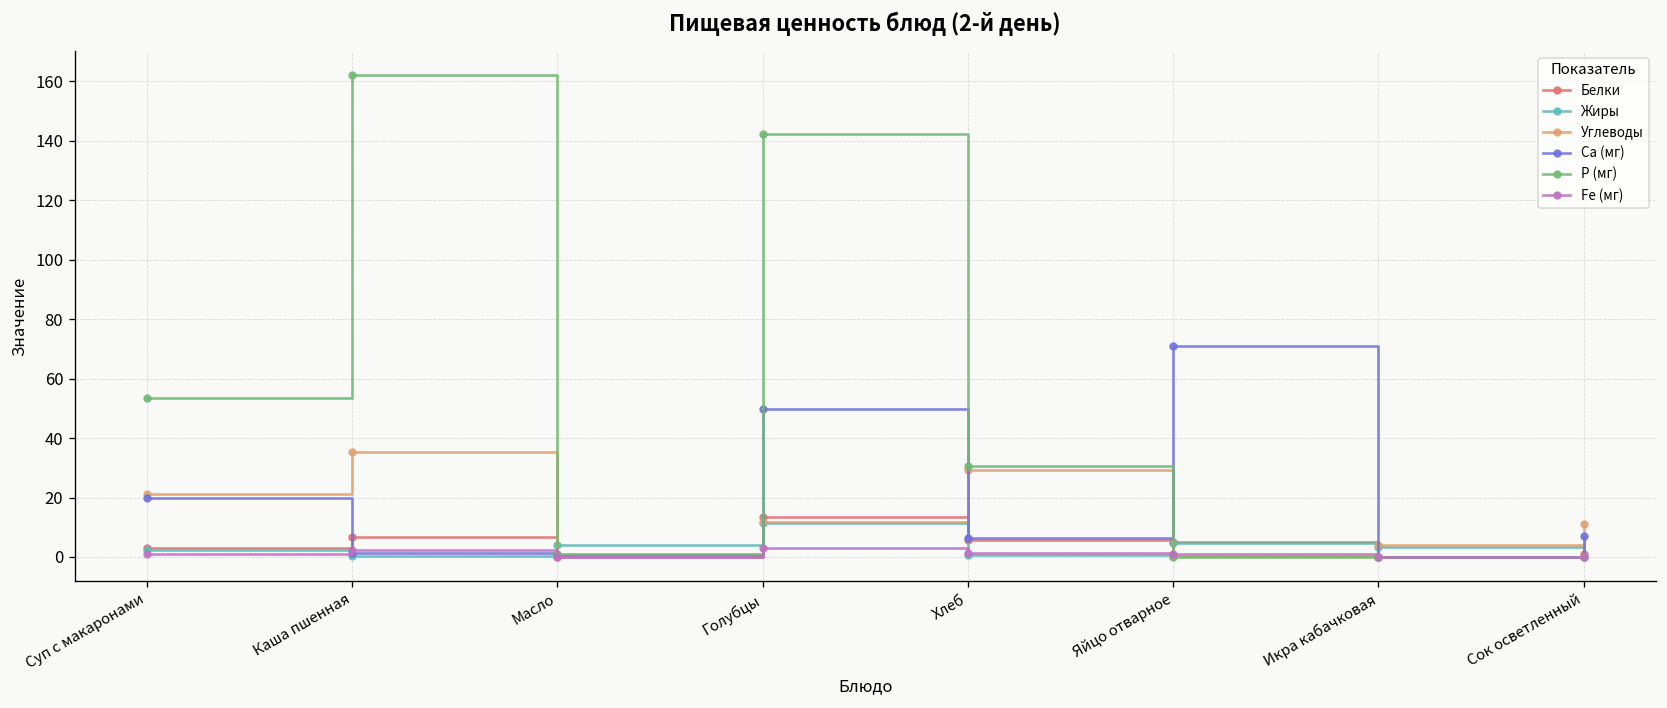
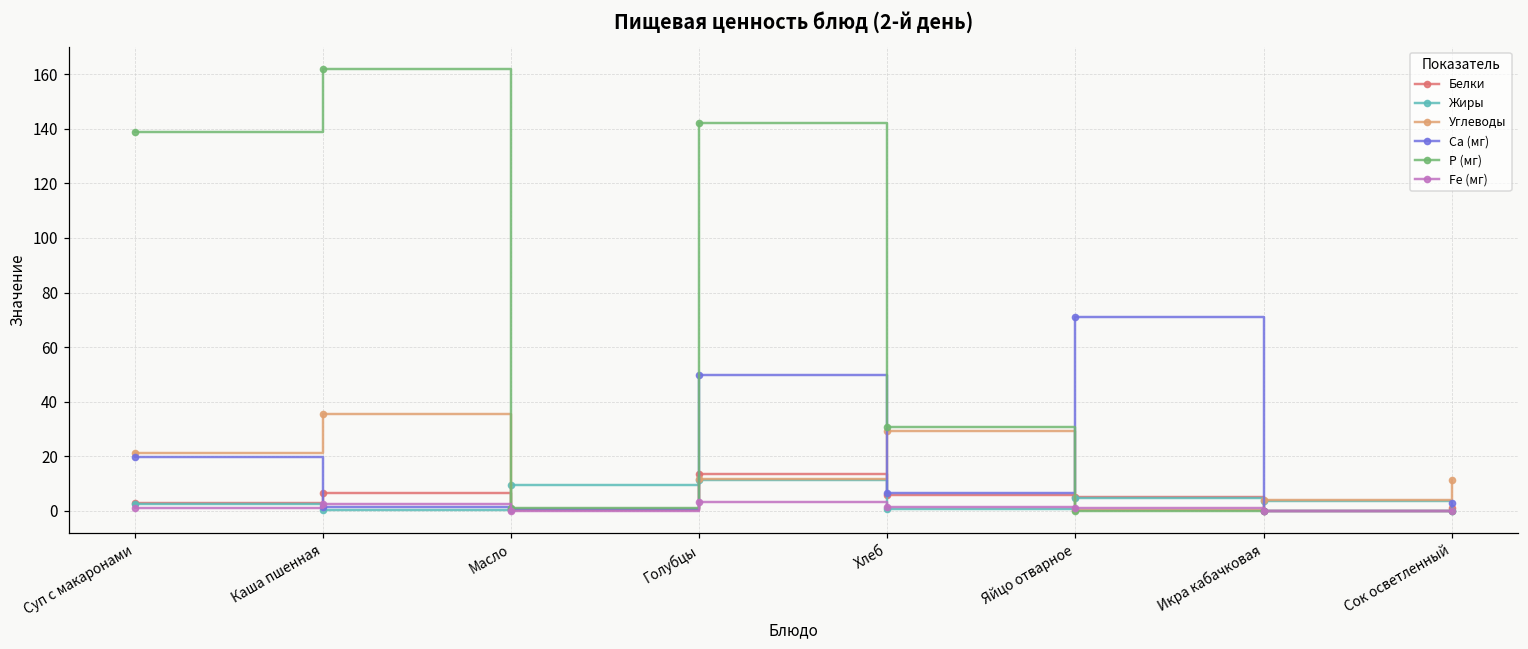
Р (мг), Суп с макаронами: 53 -> 139
Жиры, Масло: 4 -> 9
Са (мг), Сок осветленный: 7 -> 3
